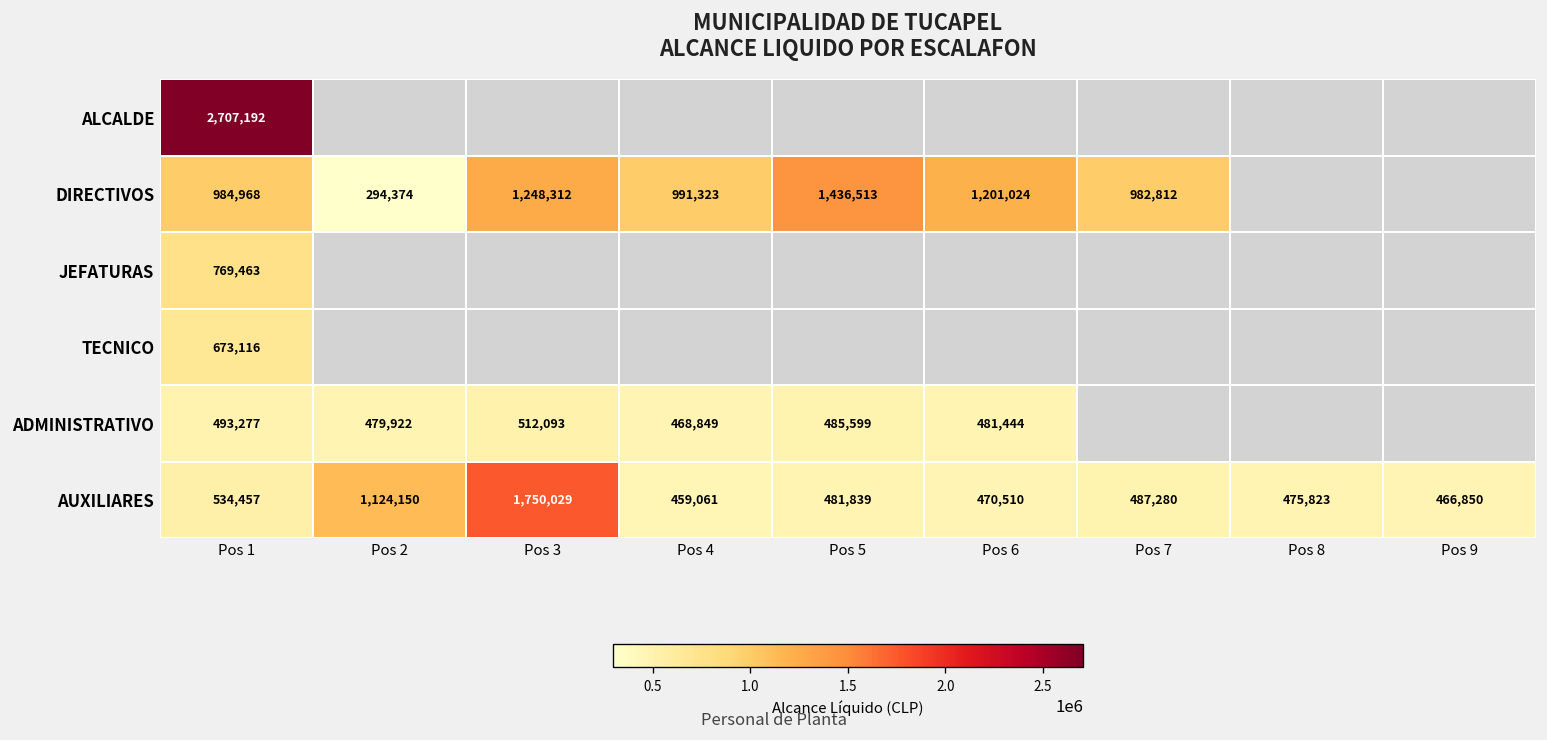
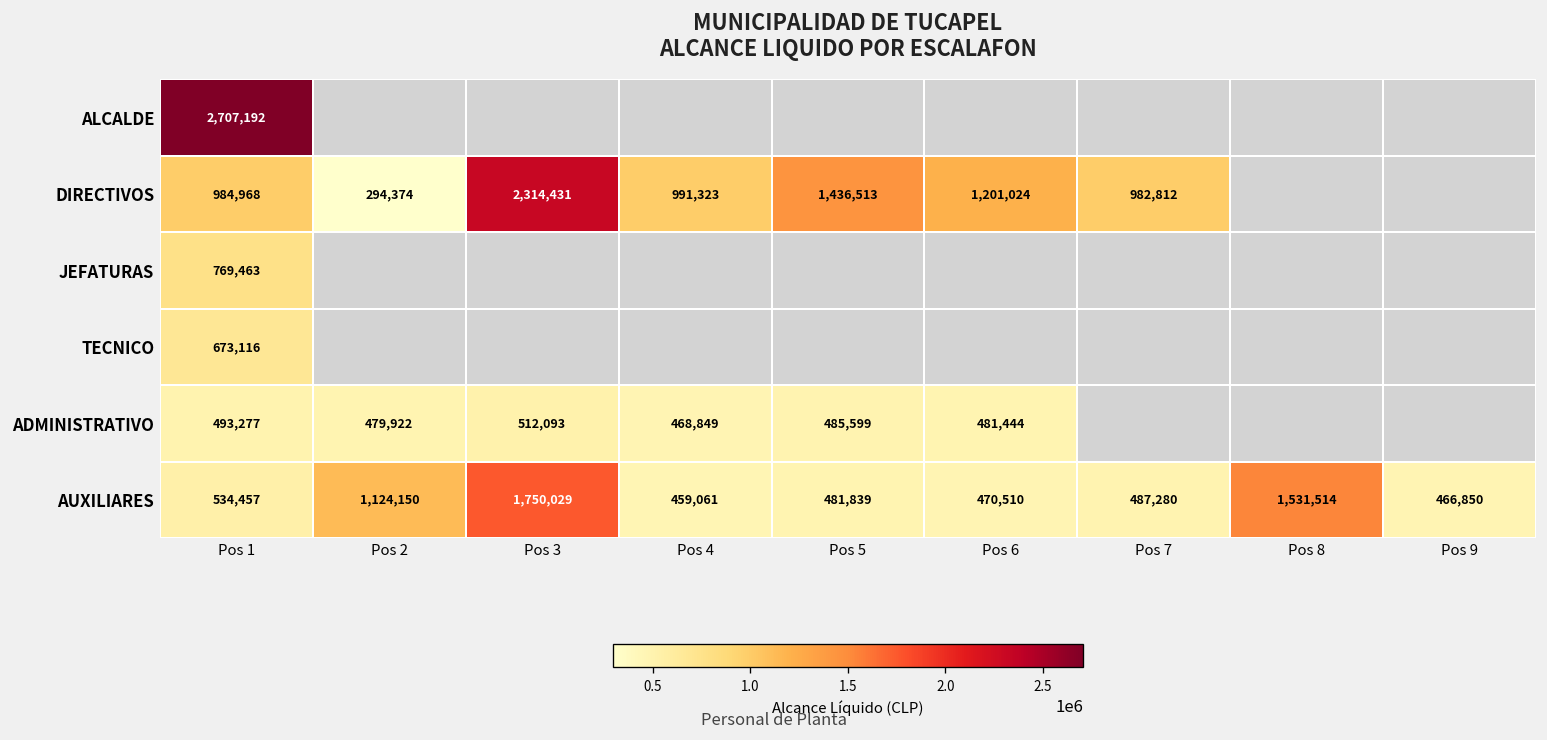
DIRECTIVOS, Pos 3: 1,248,312 -> 2,314,431
AUXILIARES, Pos 8: 475,823 -> 1,531,514
